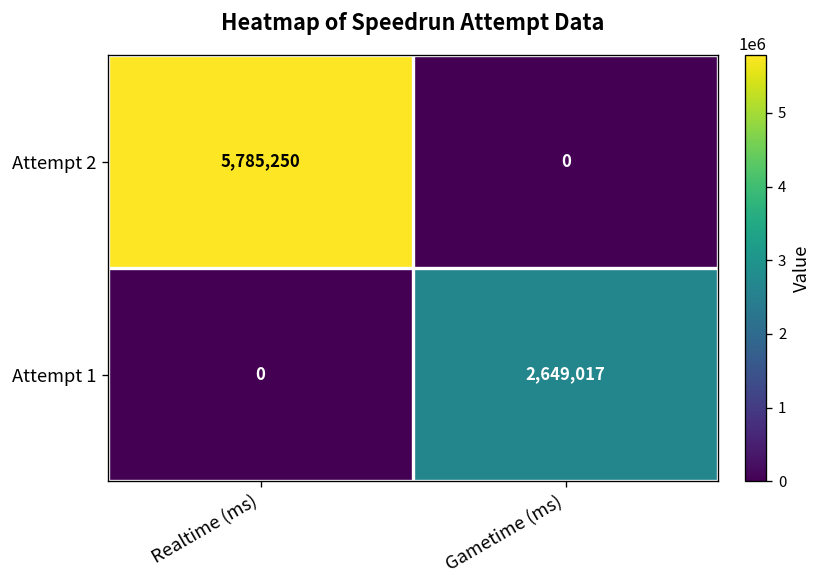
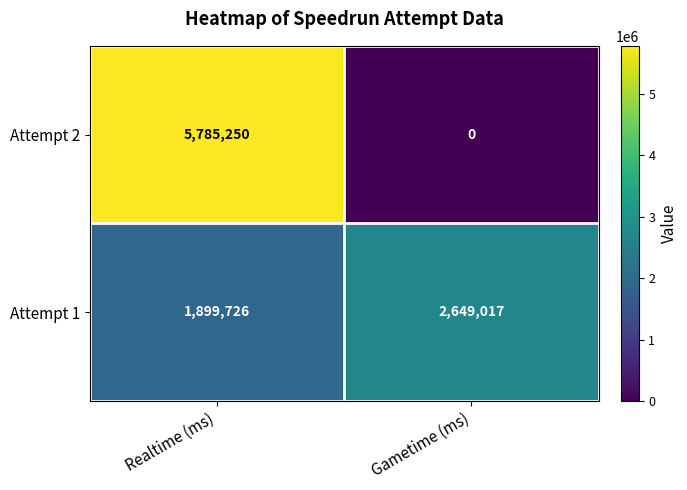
Attempt 1, Realtime (ms): 0 -> 1,899,726
